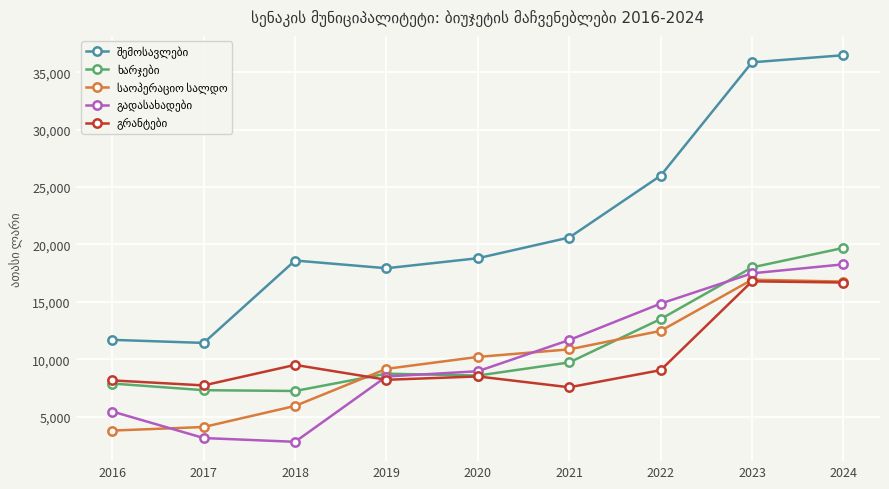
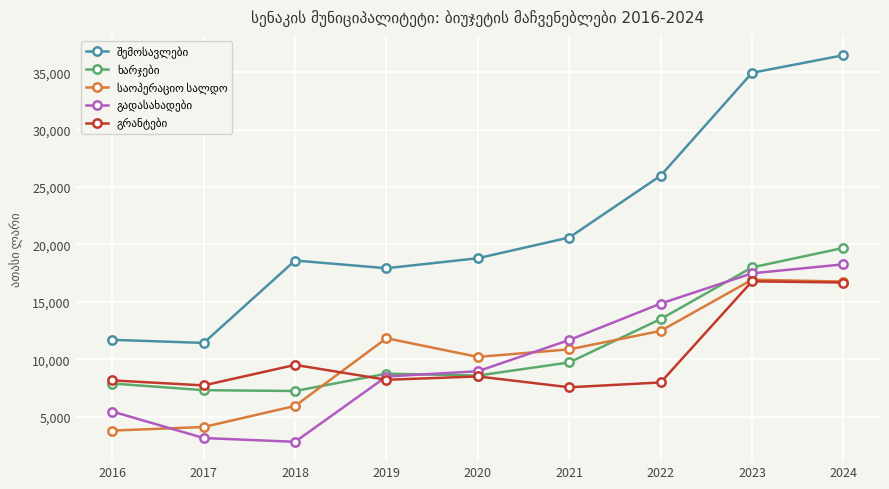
საოპერაციო სალდო, 2019: 9,200 -> 11,800
გრანტები, 2022: 9,100 -> 8,000
შემოსავლები, 2023: 35,900 -> 34,900
